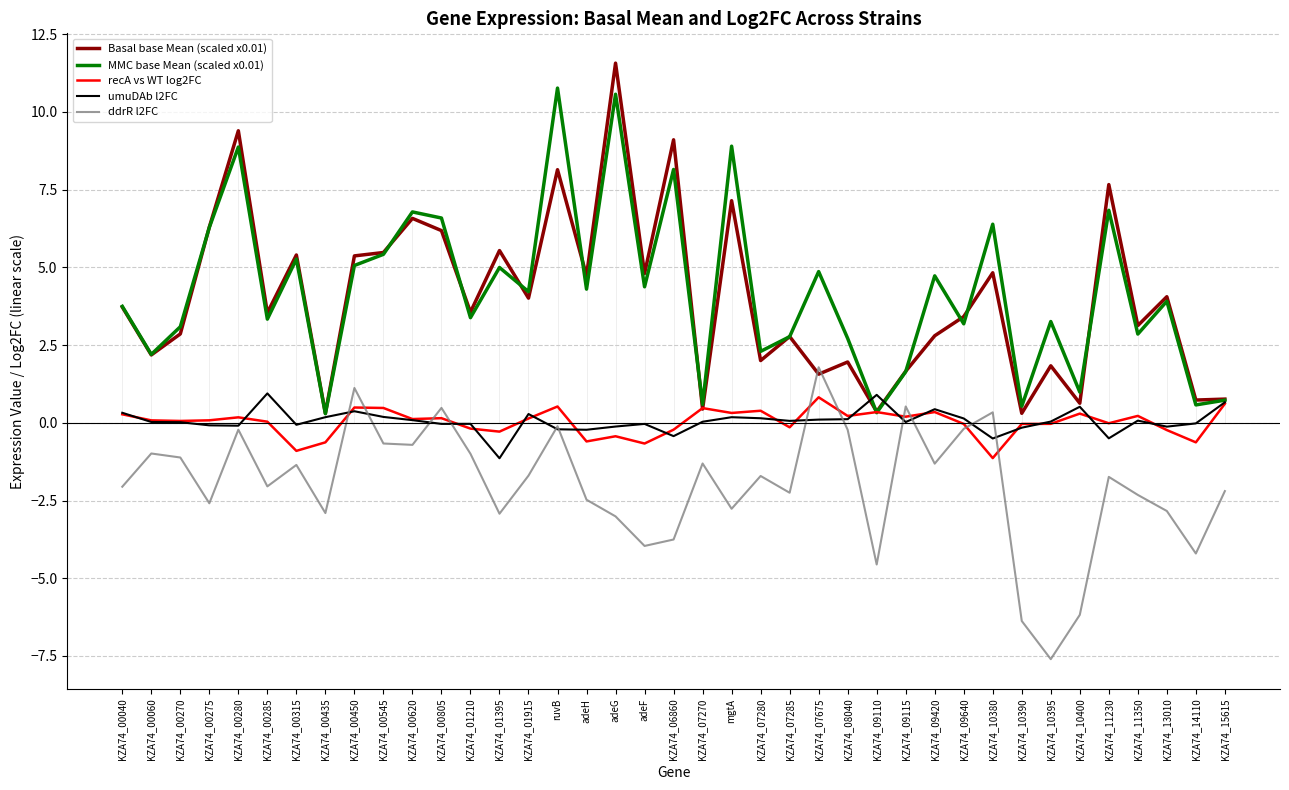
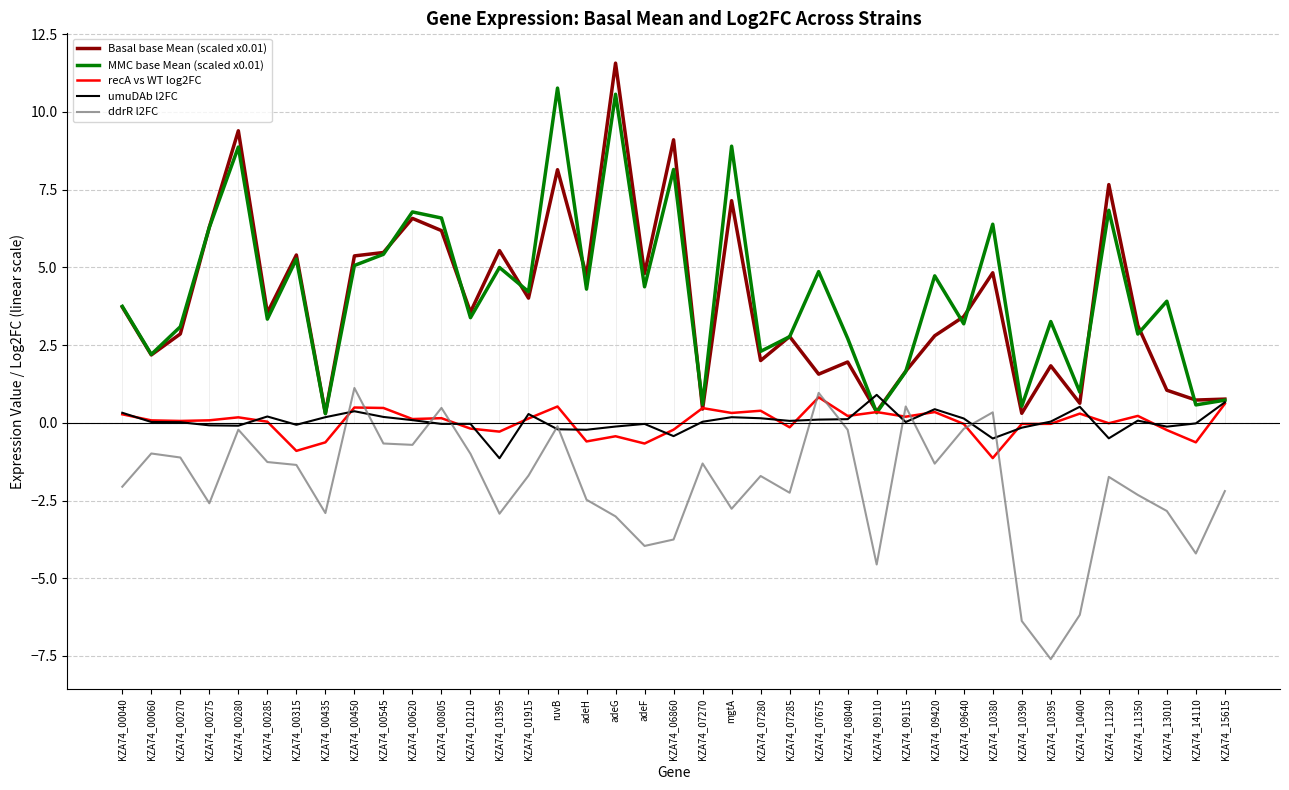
umuDAb l2FC, KZA74_00285: 0.9 -> 0.2
ddrR l2FC, KZA74_00285: -2.0 -> -1.3
ddrR l2FC, KZA74_07675: 1.8 -> 1.0
Basal base Mean (scaled x0.01), KZA74_13010: 4.1 -> 1.0
